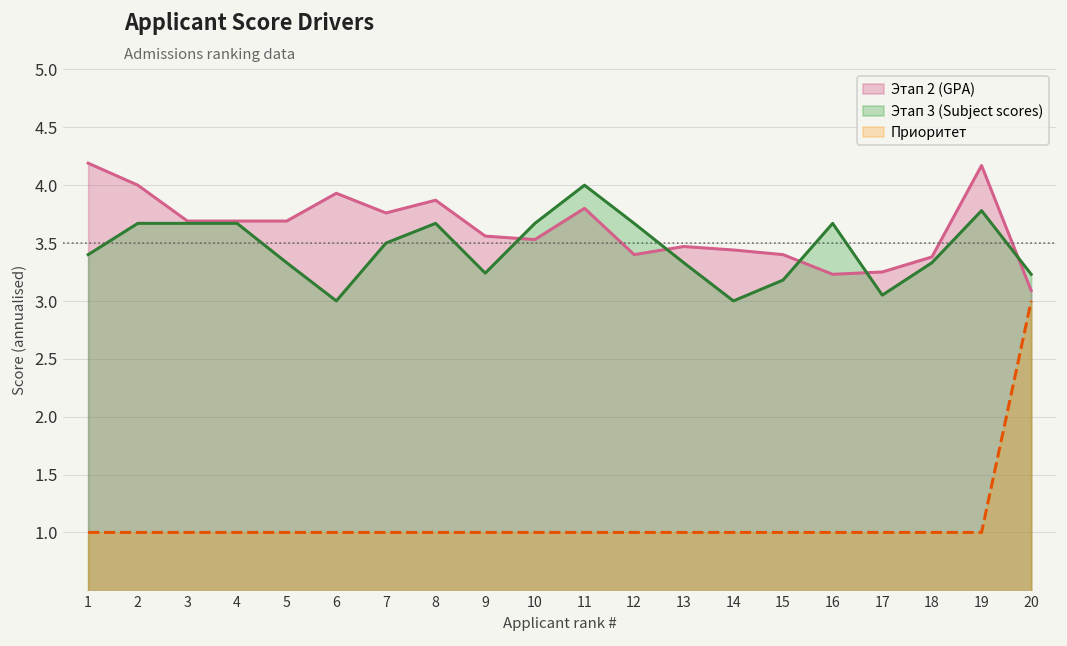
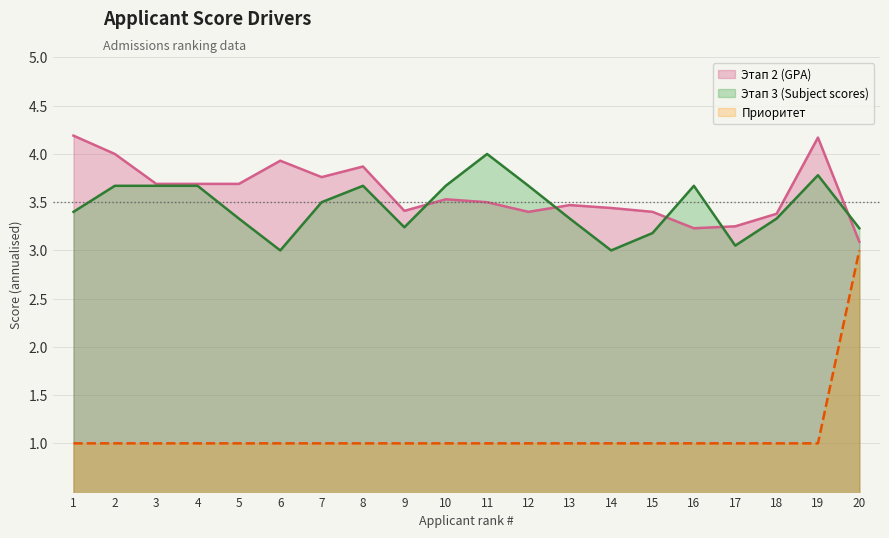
Этап 2 (GPA), 9: 3.6 -> 3.4
Этап 2 (GPA), 11: 3.8 -> 3.5
